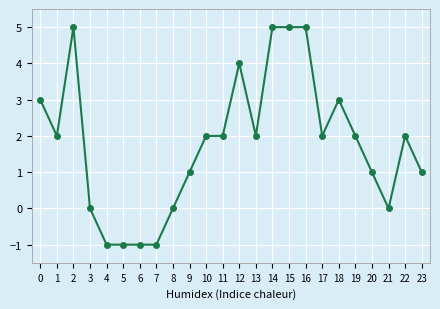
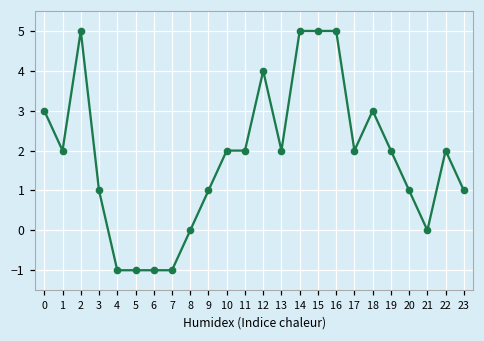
3: 0 -> 1
